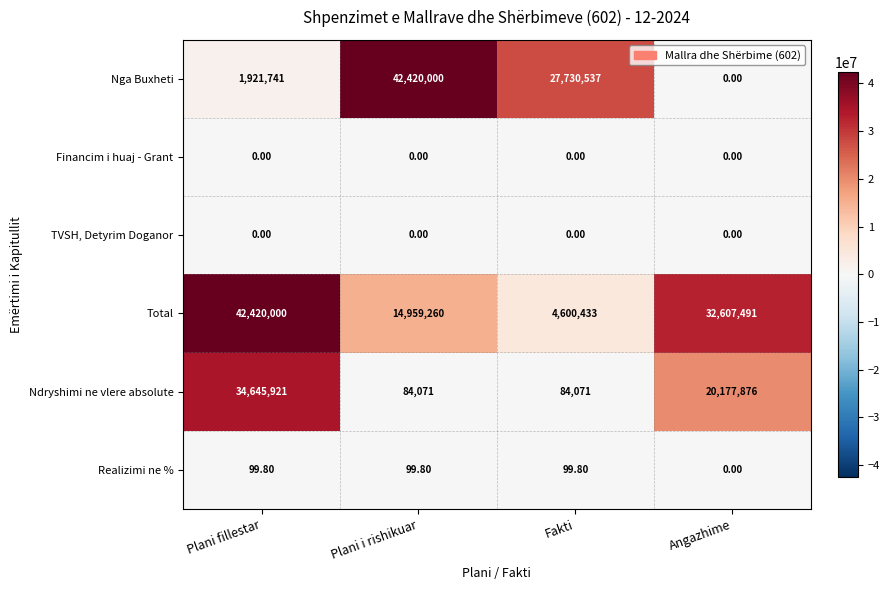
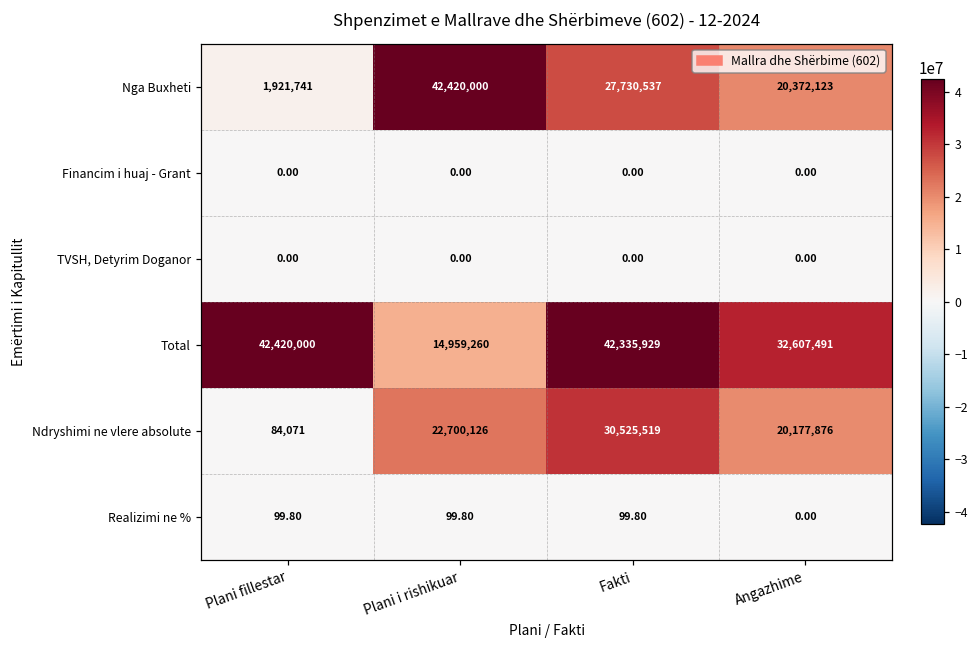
Nga Buxheti, Angazhime: 0.00 -> 20,372,123
Total, Fakti: 4,600,433 -> 42,335,929
Ndryshimi ne vlere absolute, Plani fillestar: 34,645,921 -> 84,071
Ndryshimi ne vlere absolute, Plani i rishikuar: 84,071 -> 22,700,126
Ndryshimi ne vlere absolute, Fakti: 84,071 -> 30,525,519
